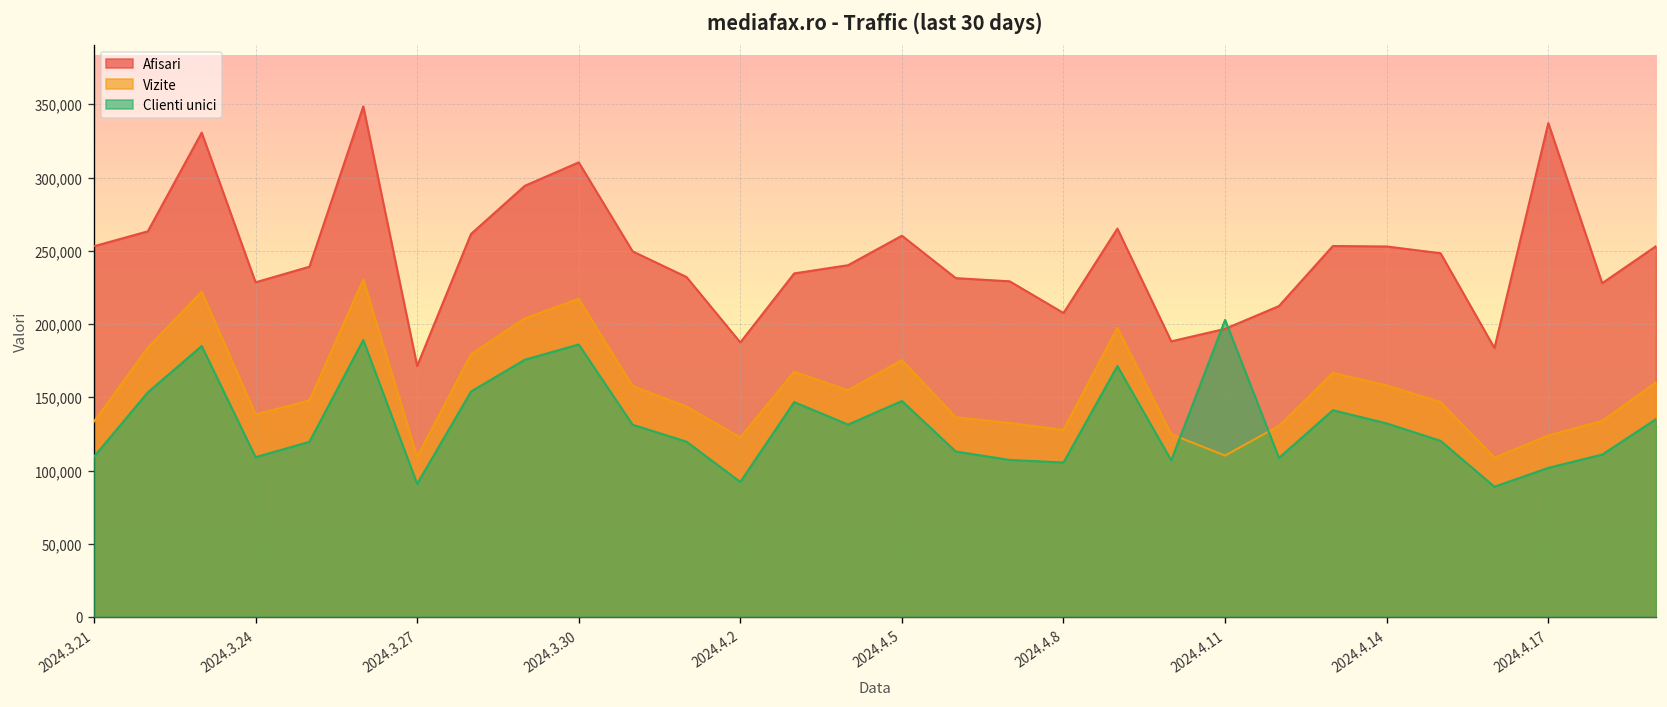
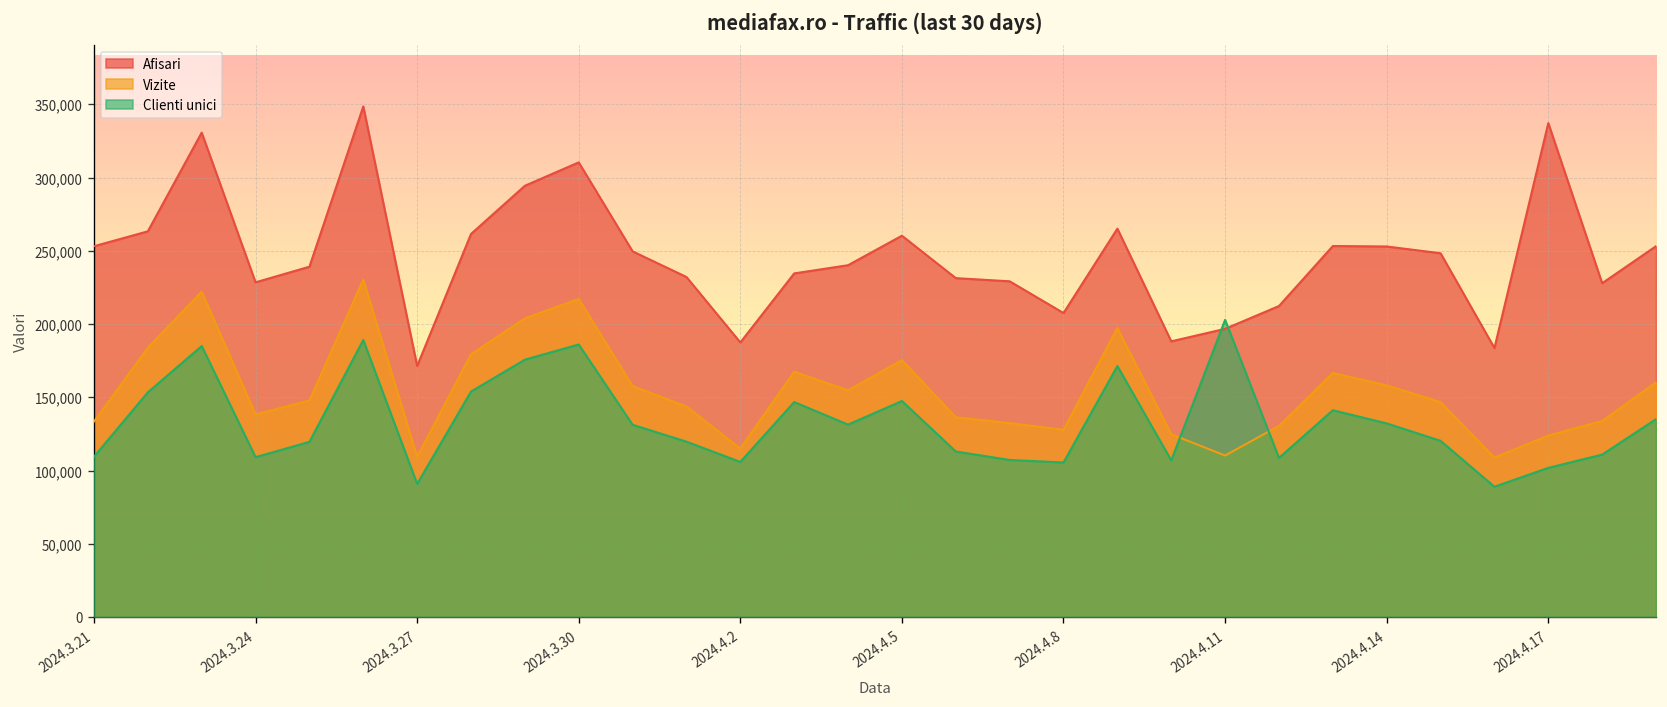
Vizite, 2024.4.2: 123,000 -> 115,000
Clienti unici, 2024.4.2: 92,000 -> 106,000
